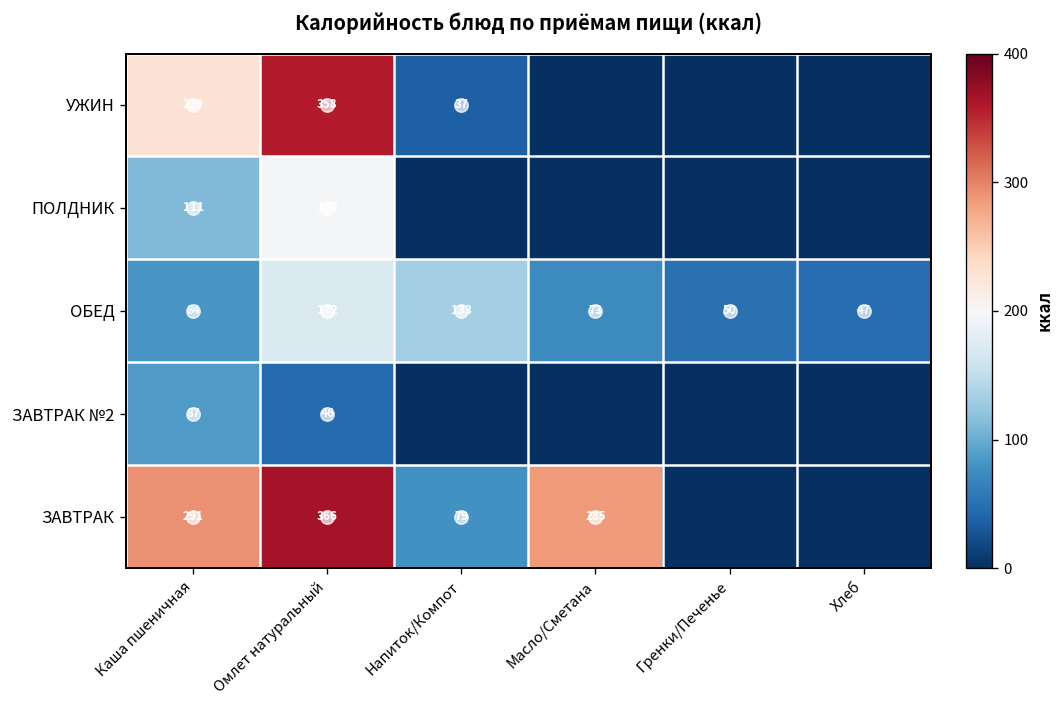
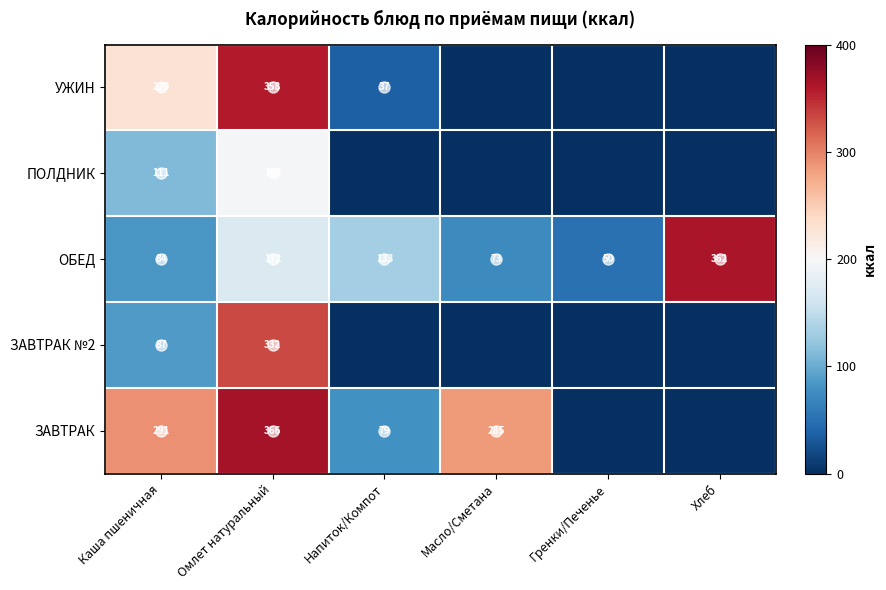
ОБЕД, Хлеб: 47 -> 362
ЗАВТРАК №2, Омлет натуральный: 46 -> 332
